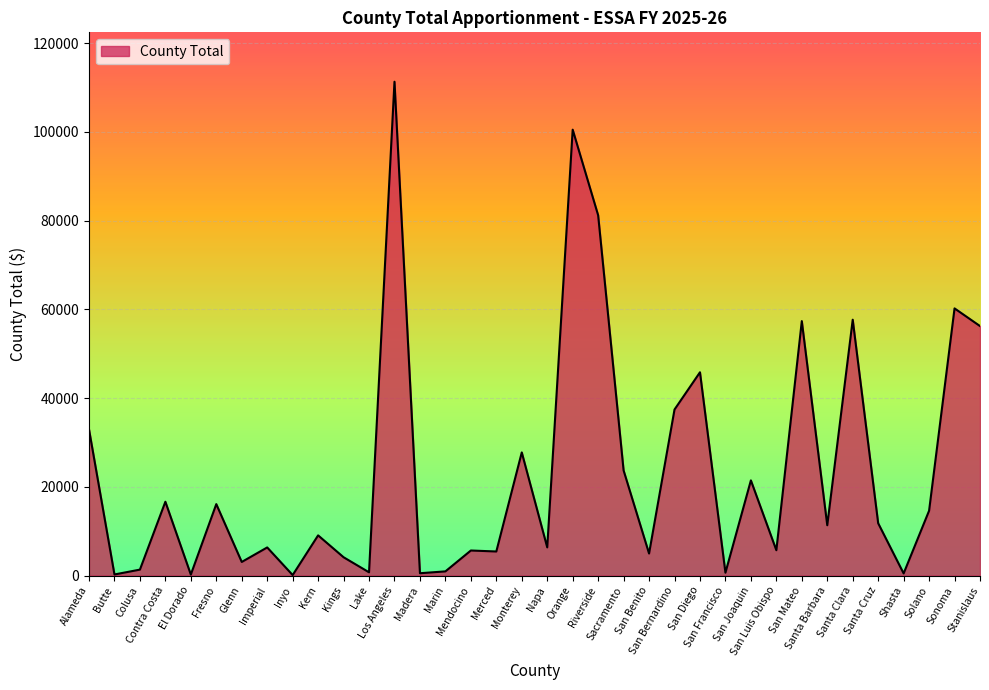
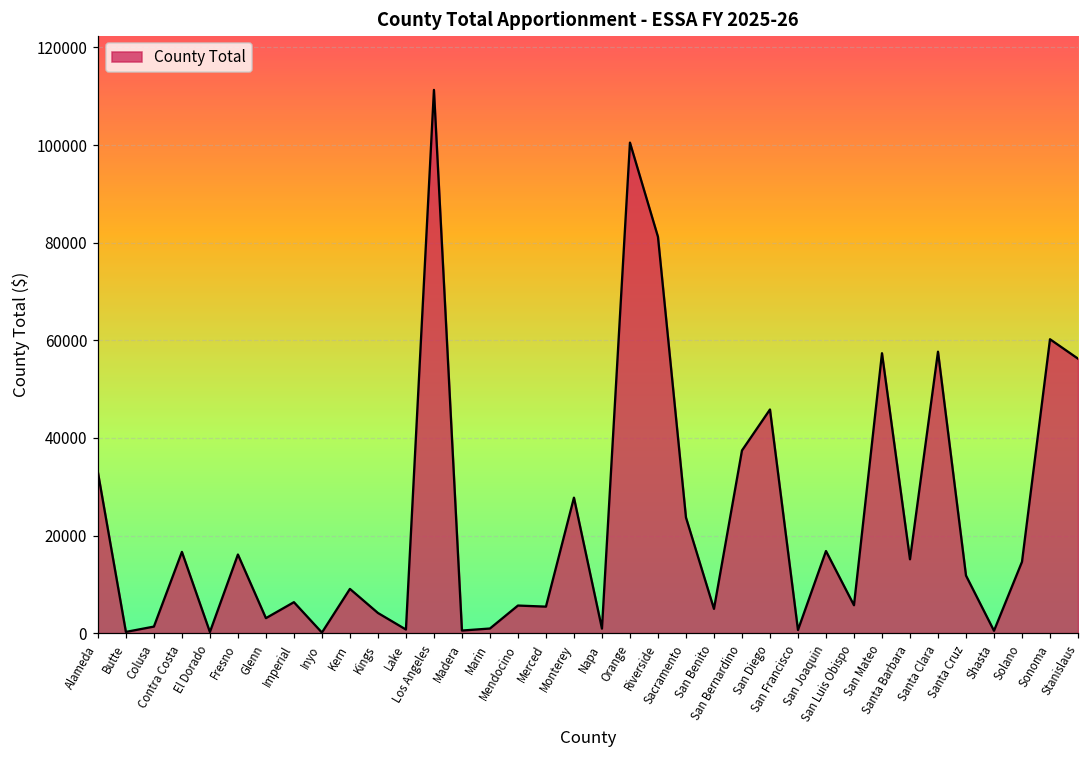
Napa: 6000 -> 1000
San Joaquin: 21000 -> 17000
Santa Barbara: 11000 -> 15000
